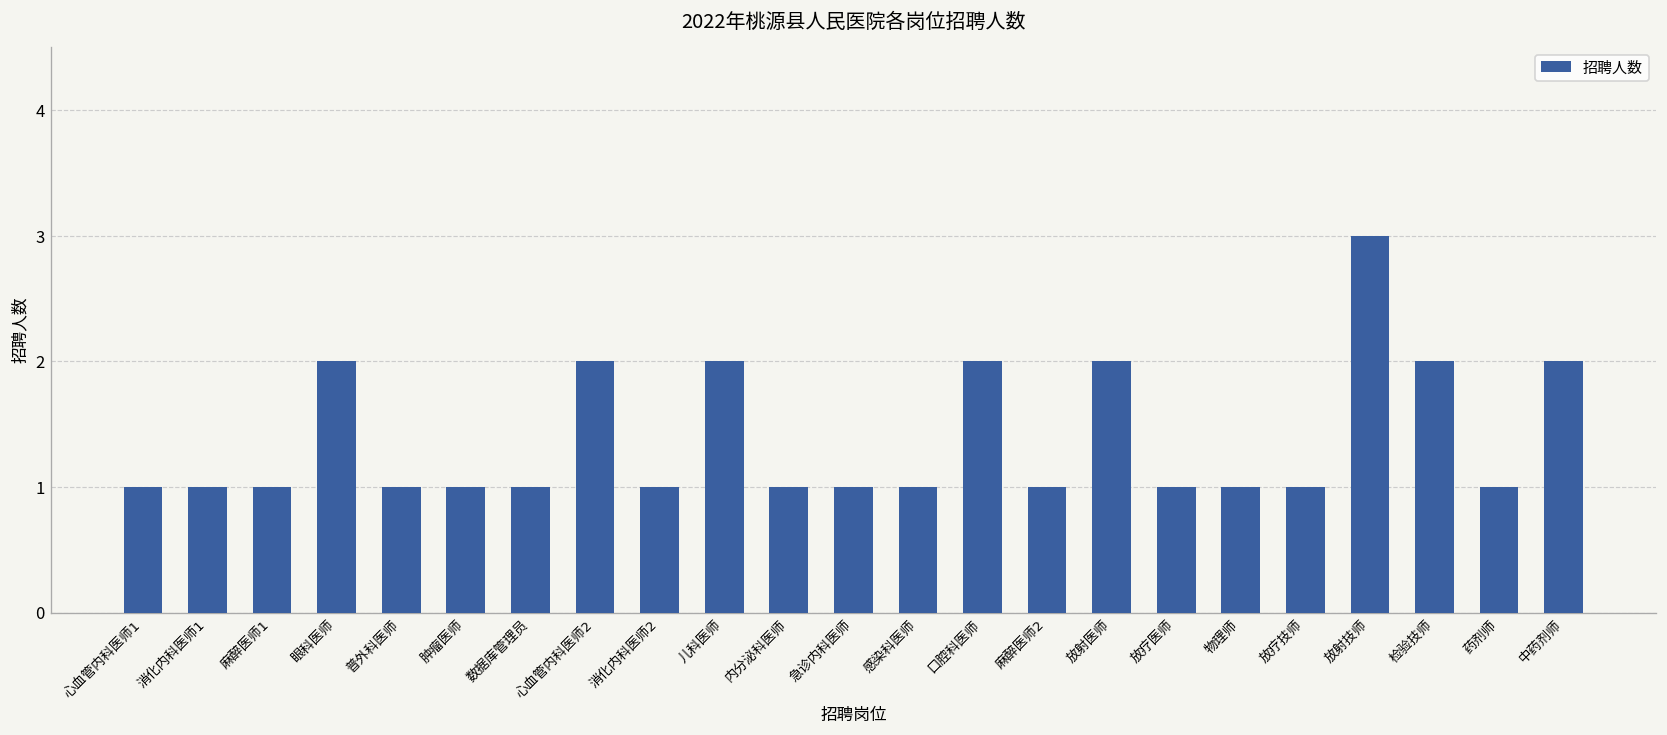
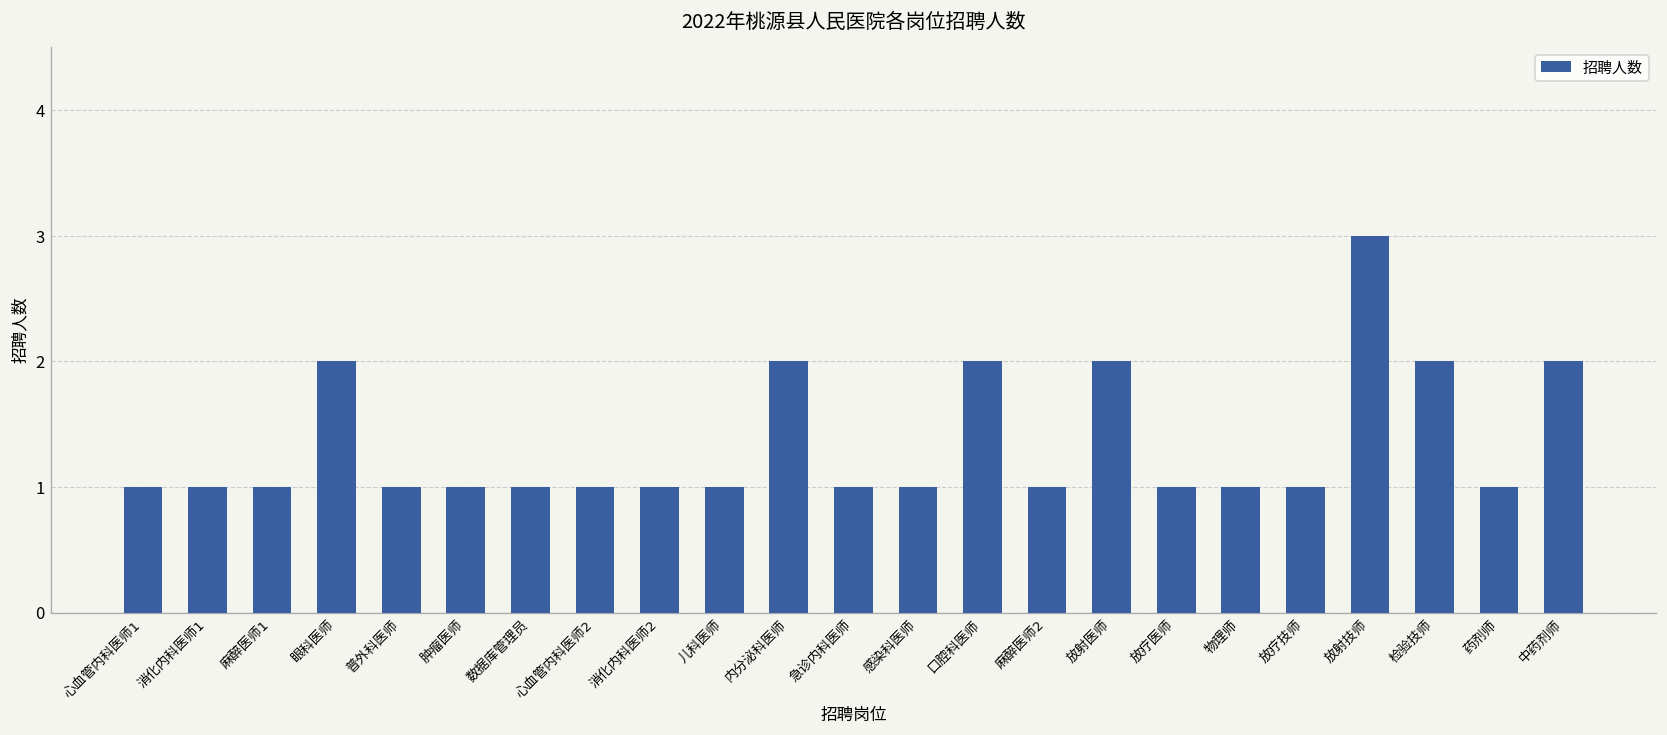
心血管内科医师2: 2 -> 1
儿科医师: 2 -> 1
内分泌科医师: 1 -> 2
